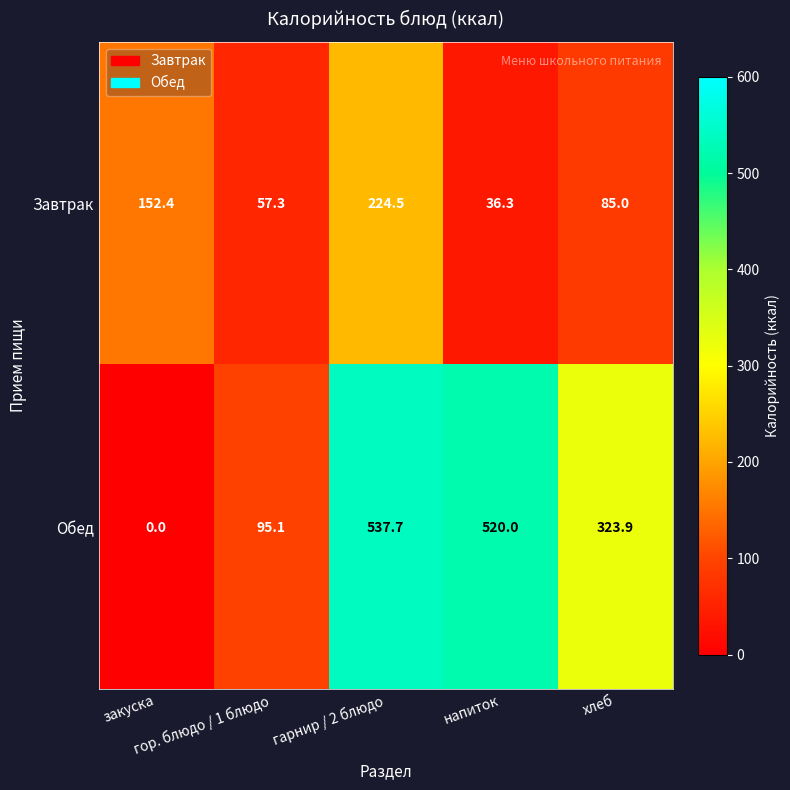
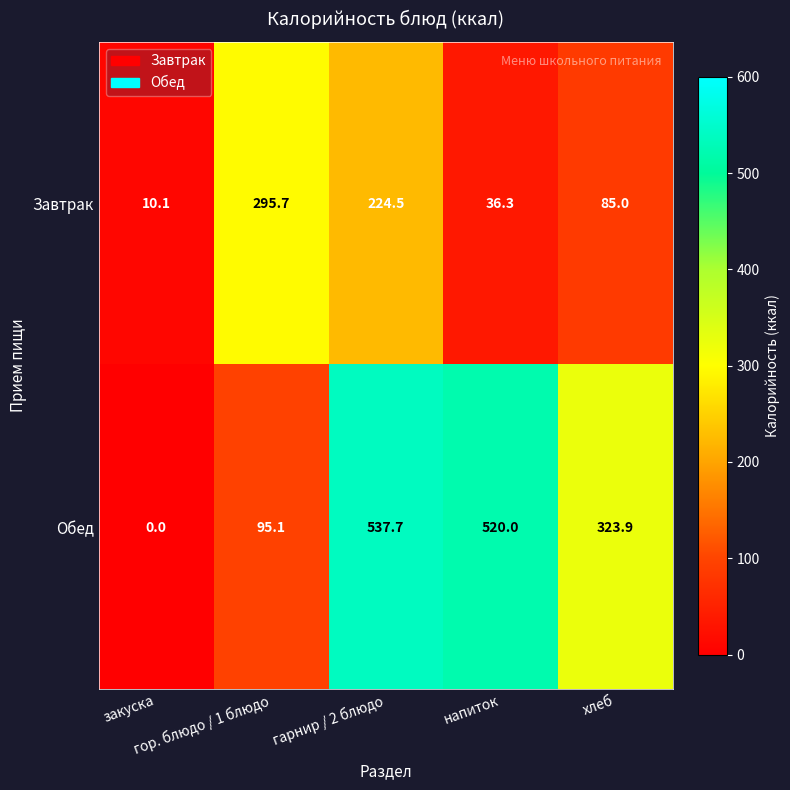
Завтрак, закуска: 152.4 -> 10.1
Завтрак, гор. блюдо / 1 блюдо: 57.3 -> 295.7
